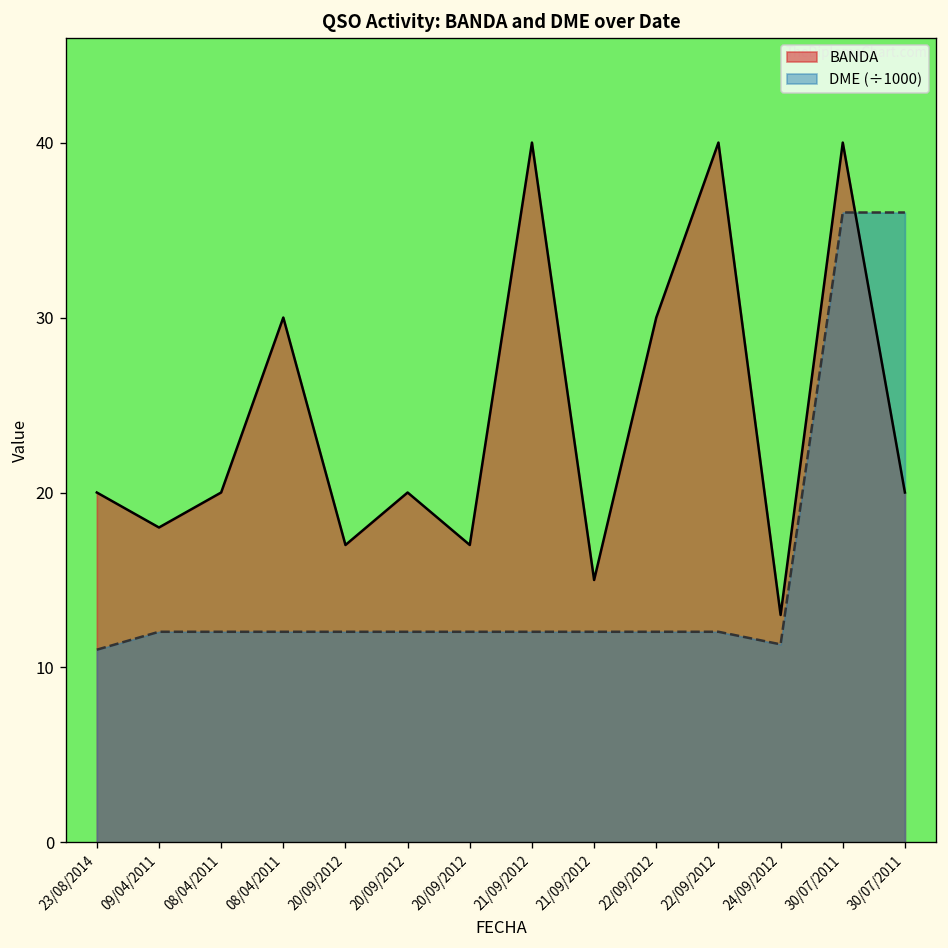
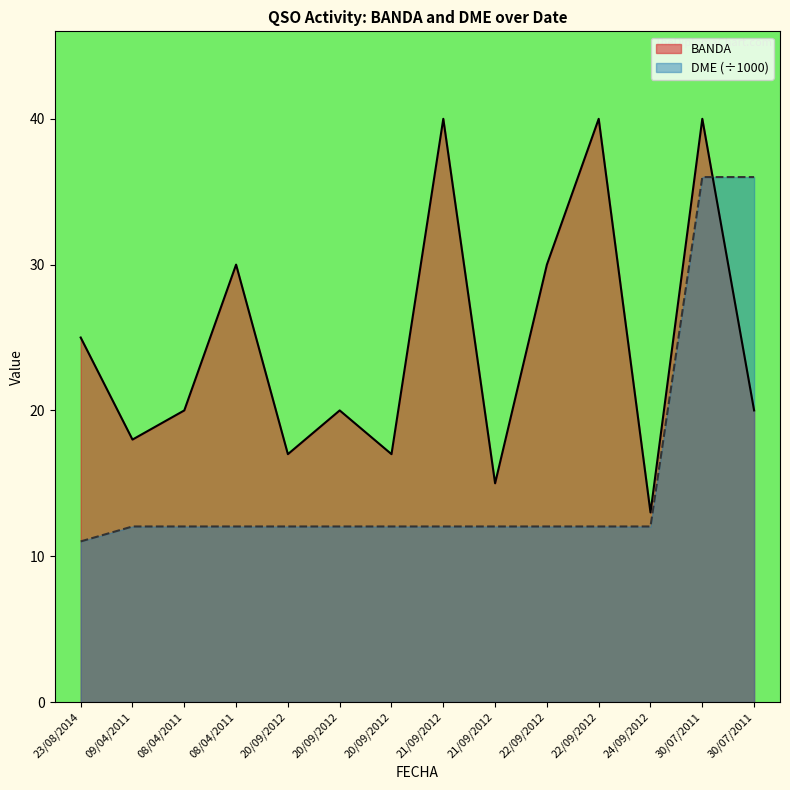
BANDA, 23/08/2014: 20 -> 25
DME (÷1000), 24/09/2012: 11.3 -> 12.0
